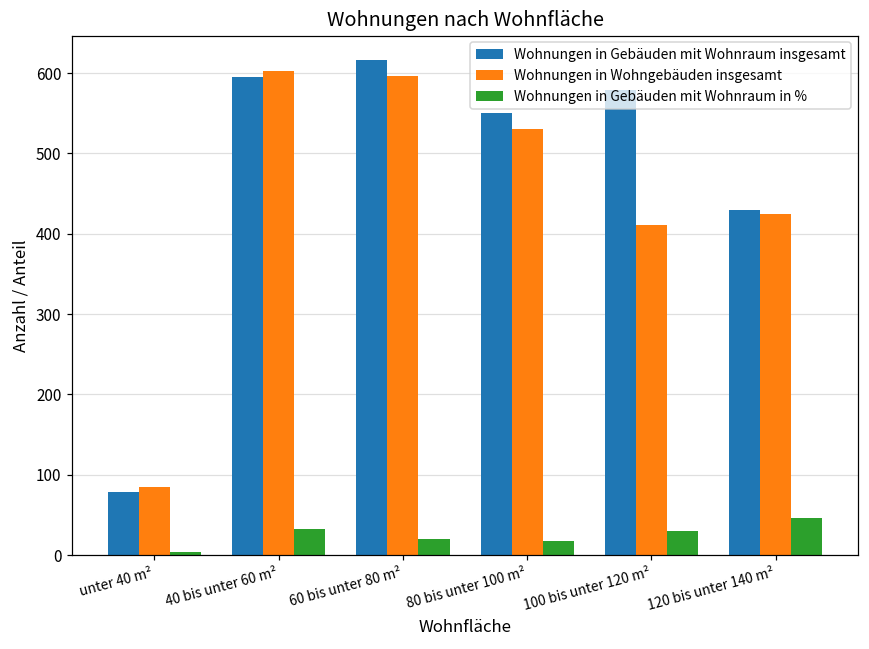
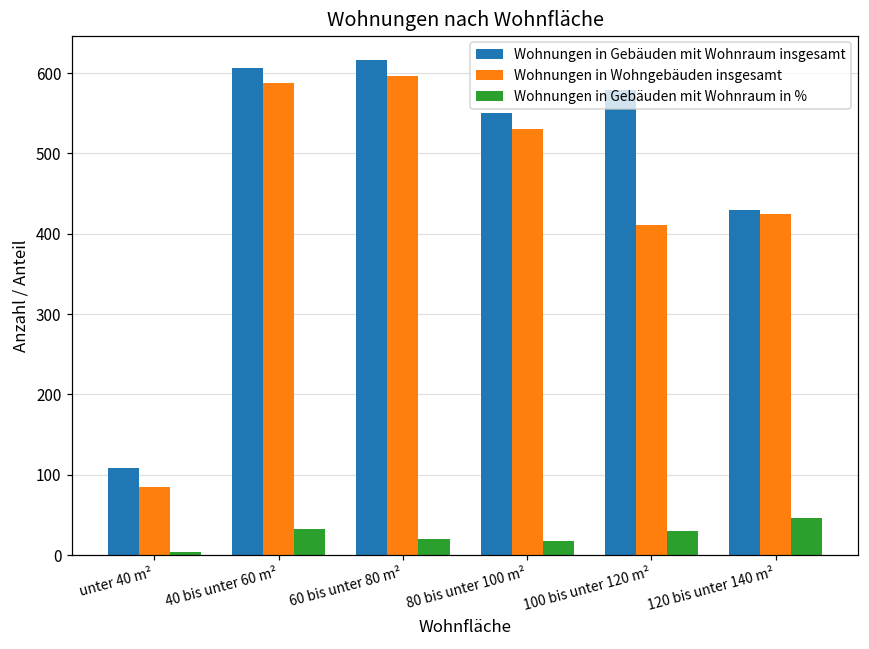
Wohnungen in Gebäuden mit Wohnraum insgesamt, unter 40 m²: 80 -> 110
Wohnungen in Gebäuden mit Wohnraum insgesamt, 40 bis unter 60 m²: 600 -> 610
Wohnungen in Wohngebäuden insgesamt, 40 bis unter 60 m²: 600 -> 590
